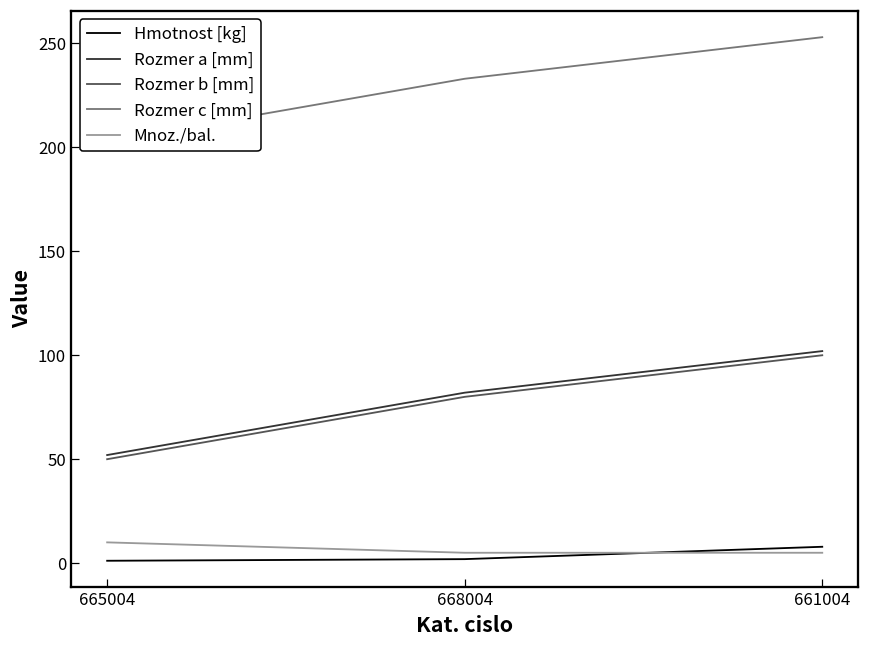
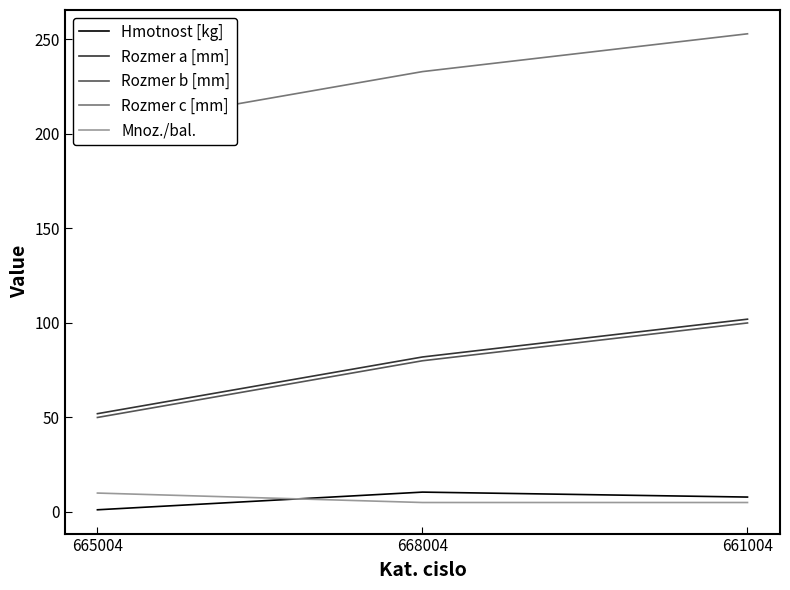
Hmotnost [kg], 668004: 2 -> 11
